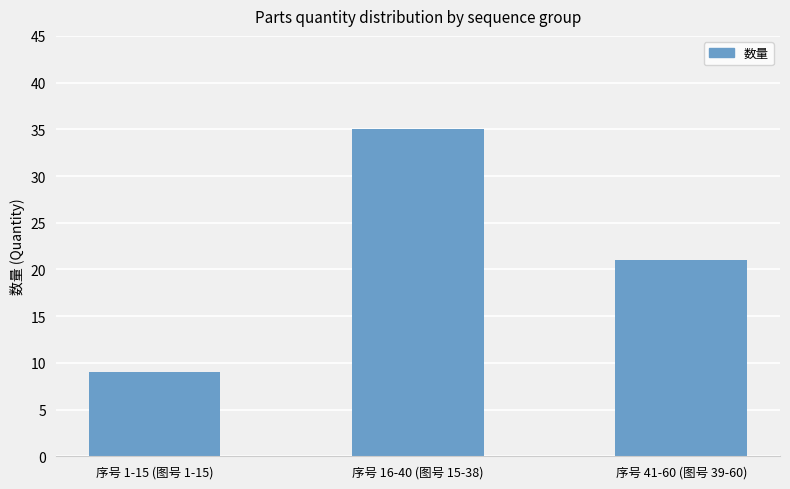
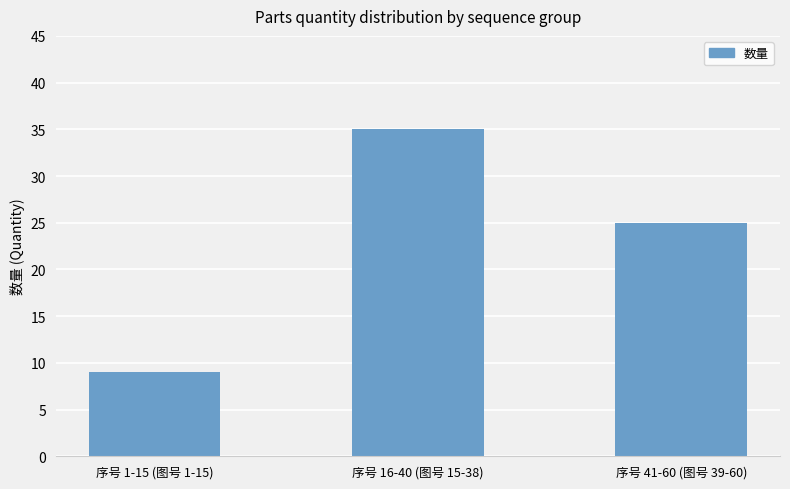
序号 41-60 (图号 39-60): 21 -> 25
